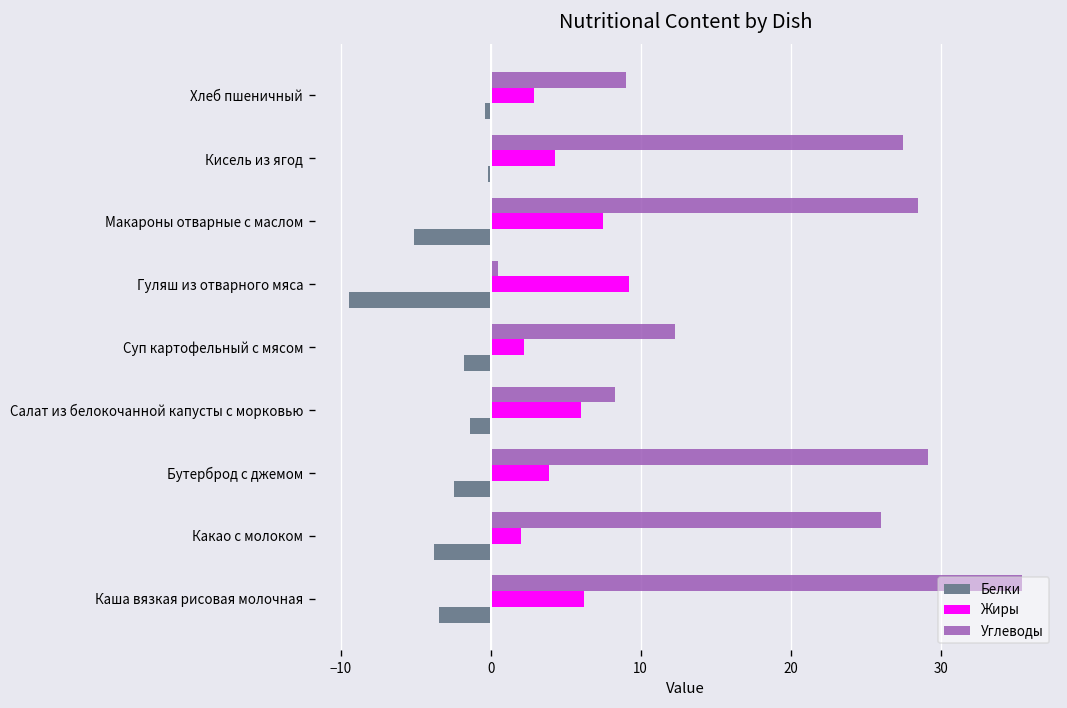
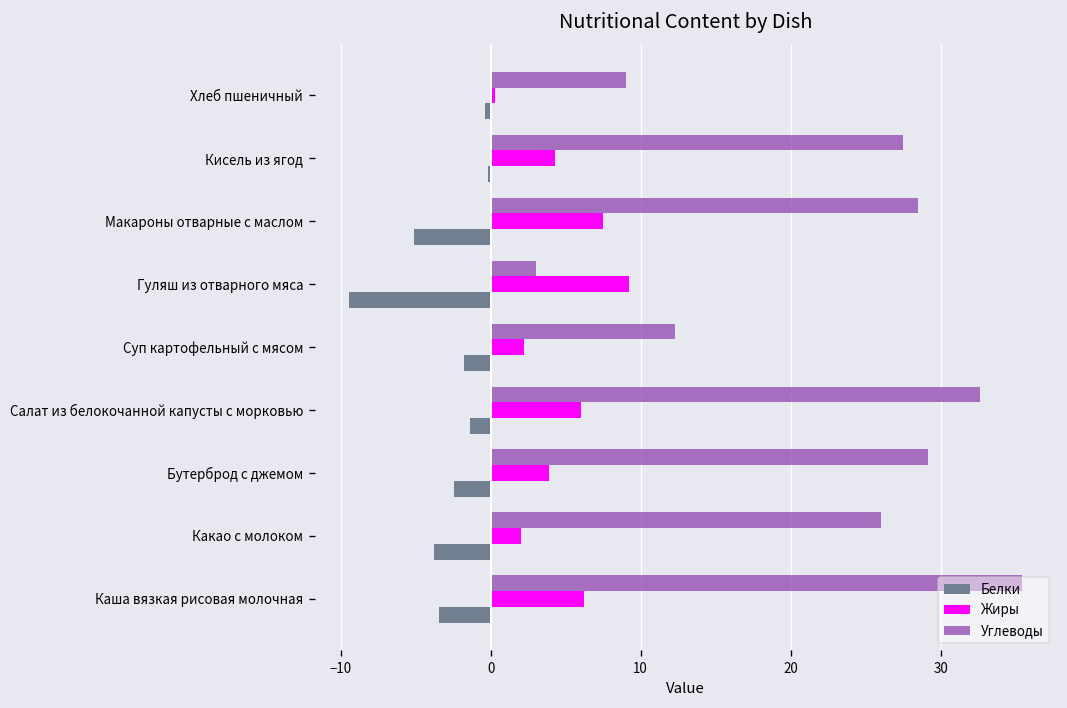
Жиры, Хлеб пшеничный: 2.9 -> 0.3
Углеводы, Гуляш из отварного мяса: 0.5 -> 3.0
Углеводы, Салат из белокочанной капусты с морковью: 8.3 -> 32.6
